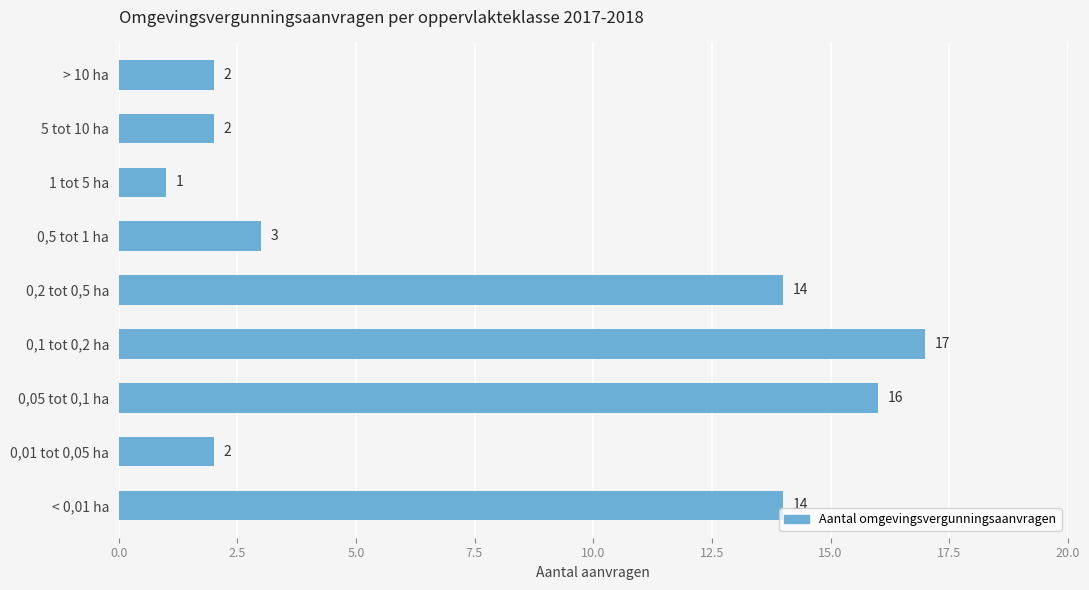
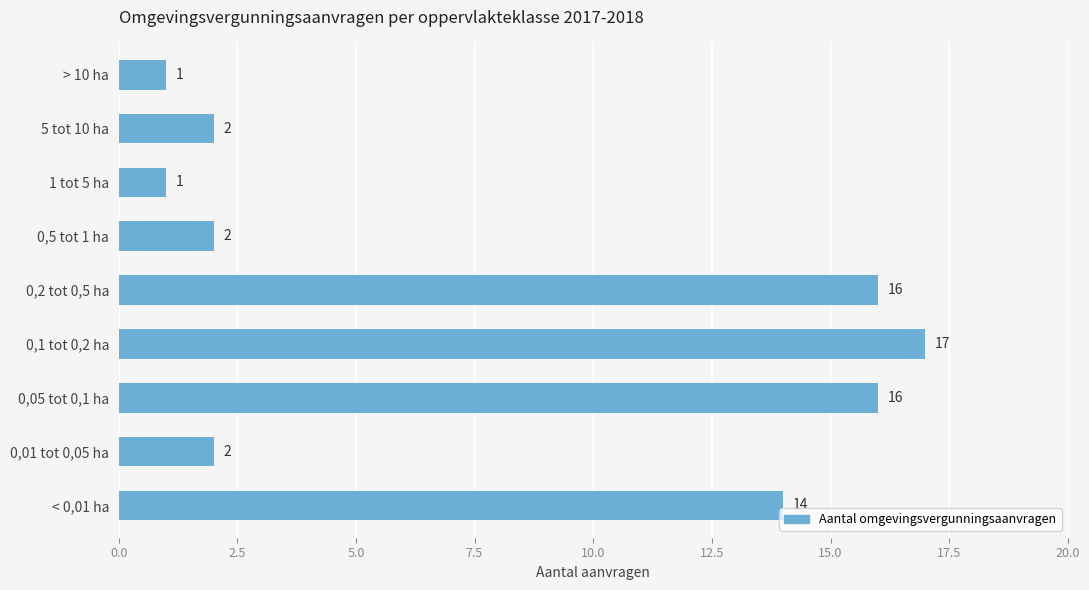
> 10 ha: 2 -> 1
0,5 tot 1 ha: 3 -> 2
0,2 tot 0,5 ha: 14 -> 16
